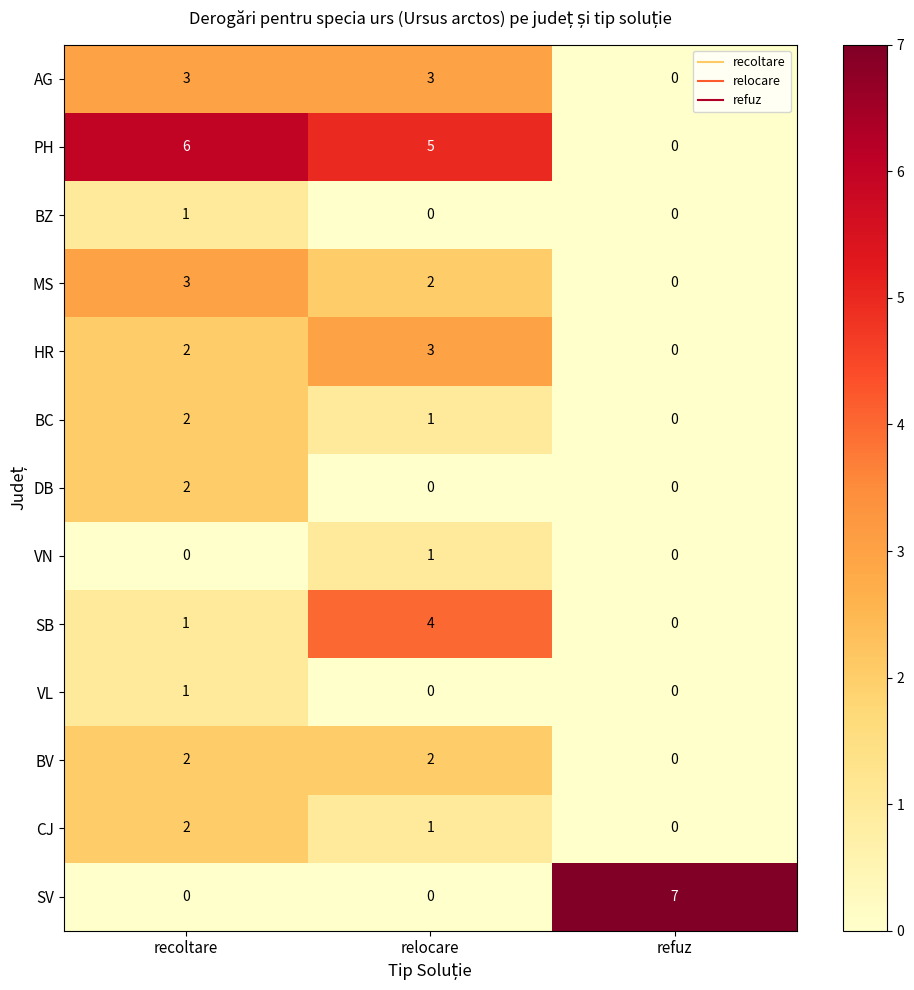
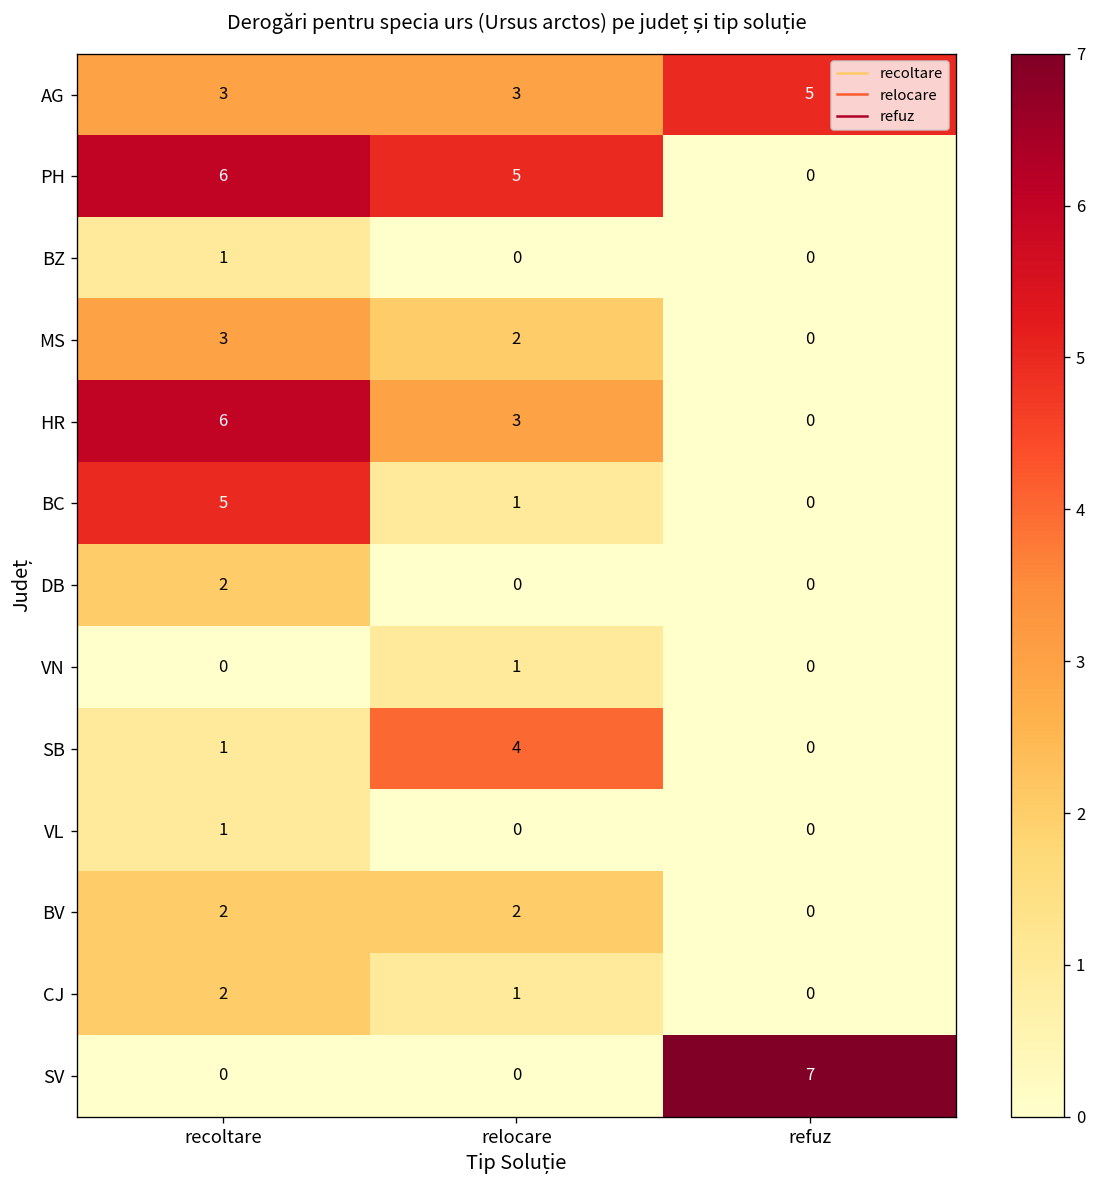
AG, refuz: 0 -> 5
HR, recoltare: 2 -> 6
BC, recoltare: 2 -> 5
